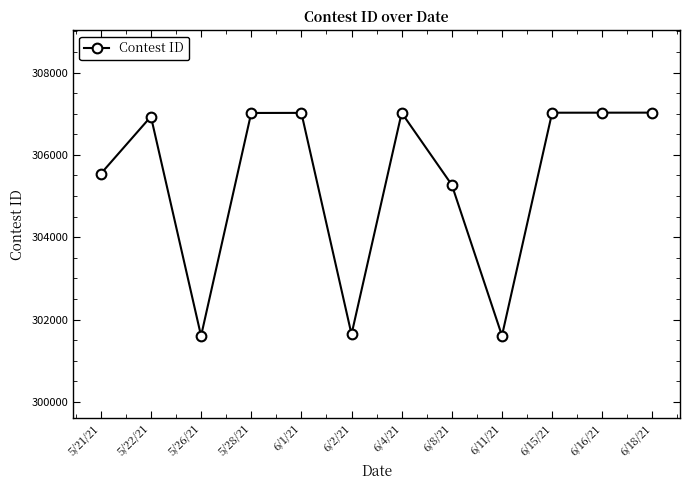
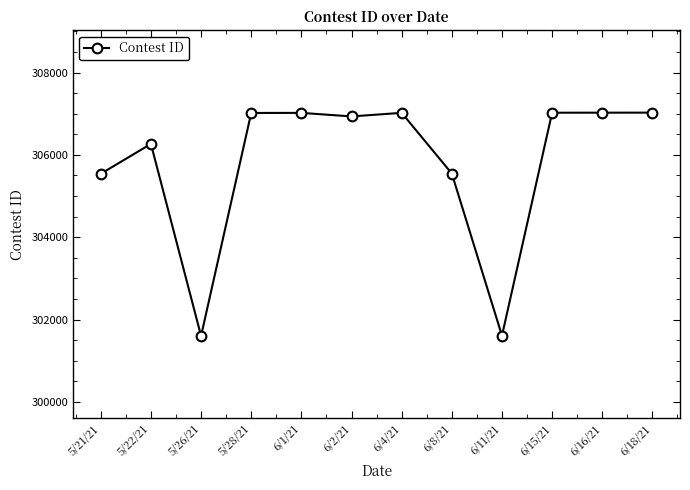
5/22/21: 306900 -> 306300
6/2/21: 301600 -> 306900
6/8/21: 305300 -> 305500
